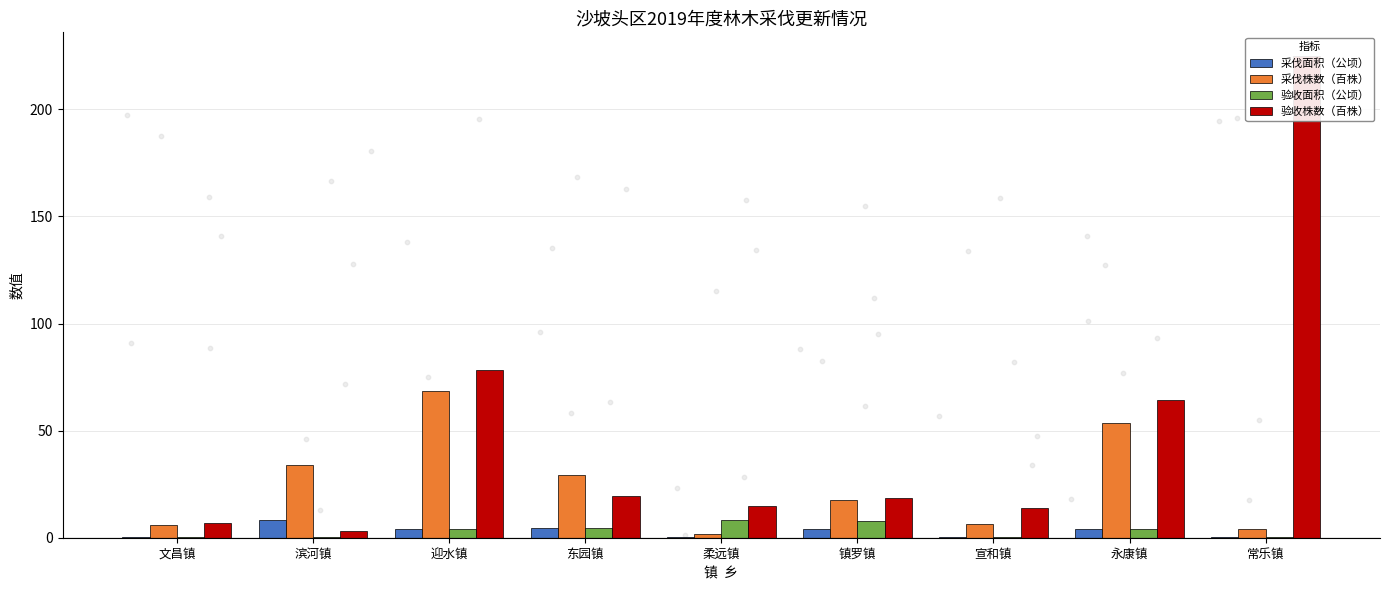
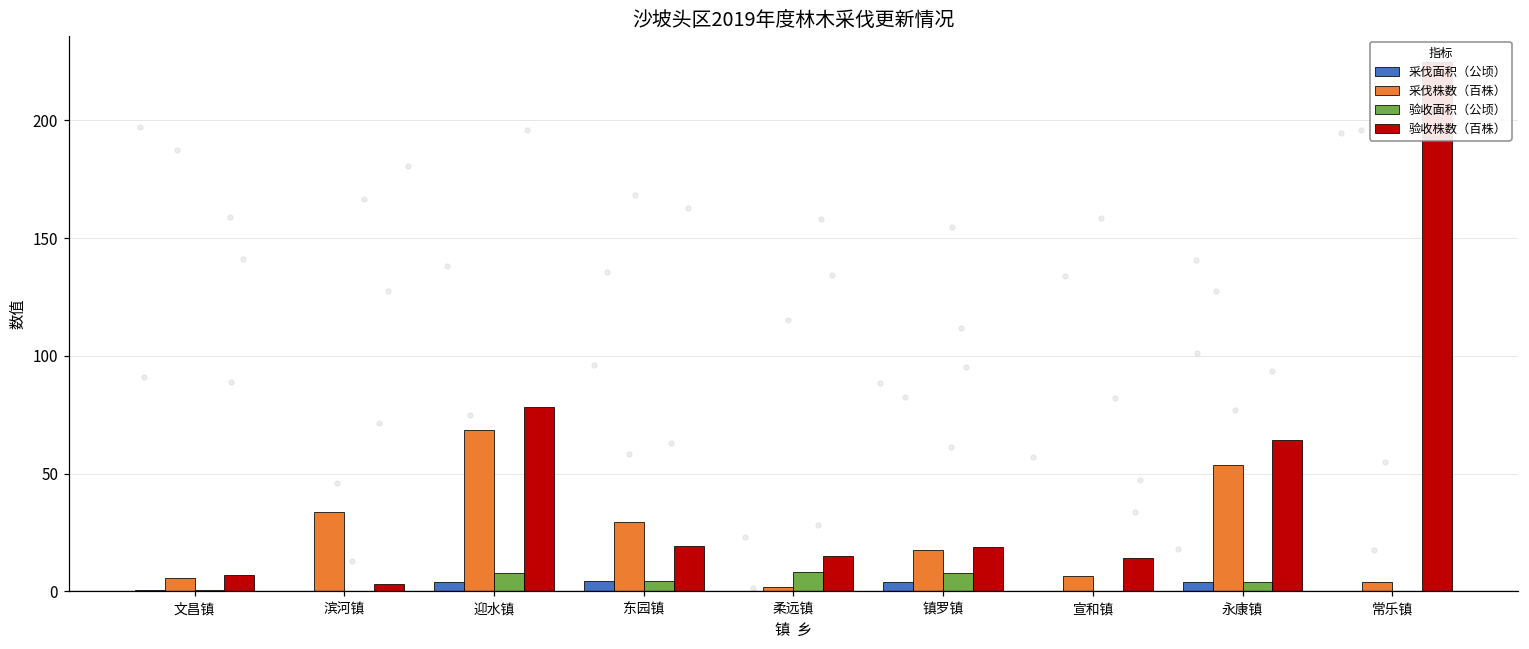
采伐面积（公顷）, 滨河镇: 8 -> 0
验收面积（公顷）, 迎水镇: 4 -> 8
